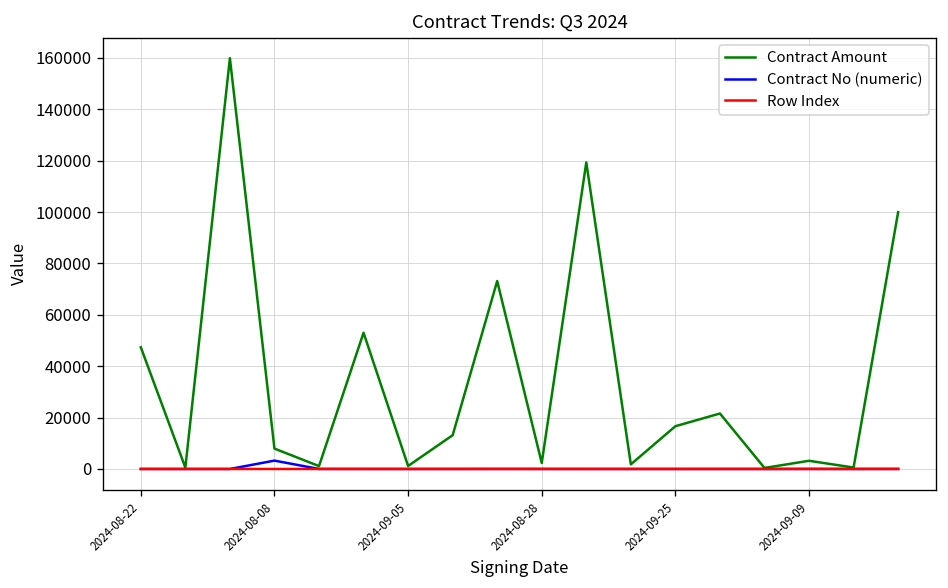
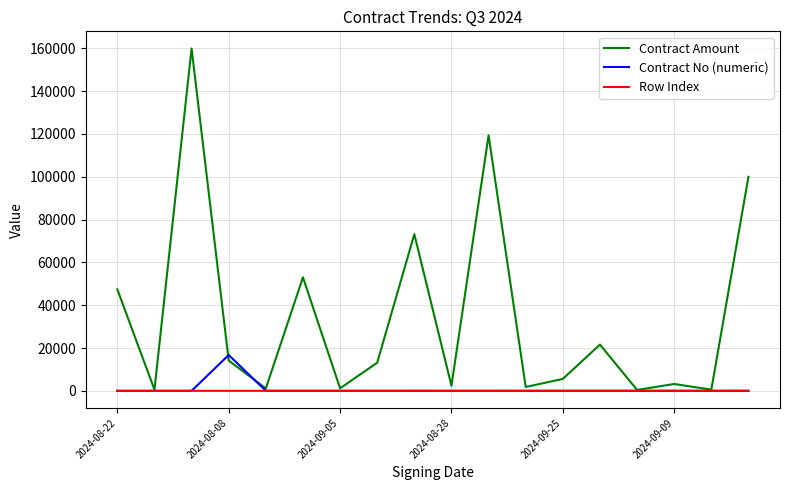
Contract Amount, 2024-08-08: 8000 -> 14000
Contract No (numeric), 2024-08-08: 3000 -> 17000
Contract Amount, 2024-09-25: 17000 -> 6000
